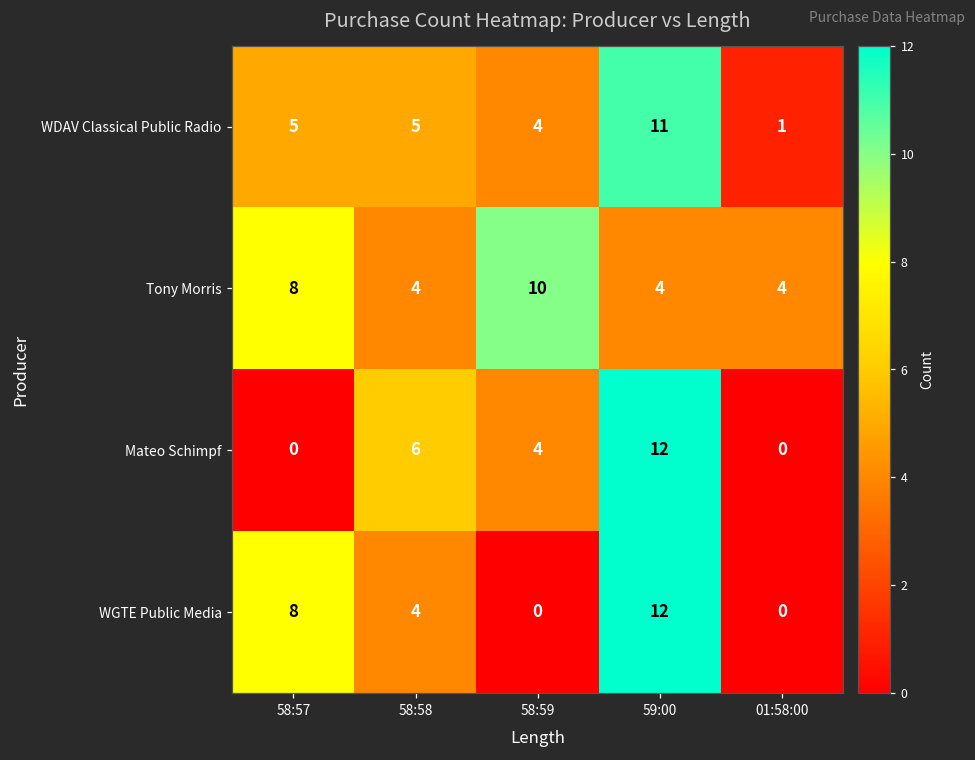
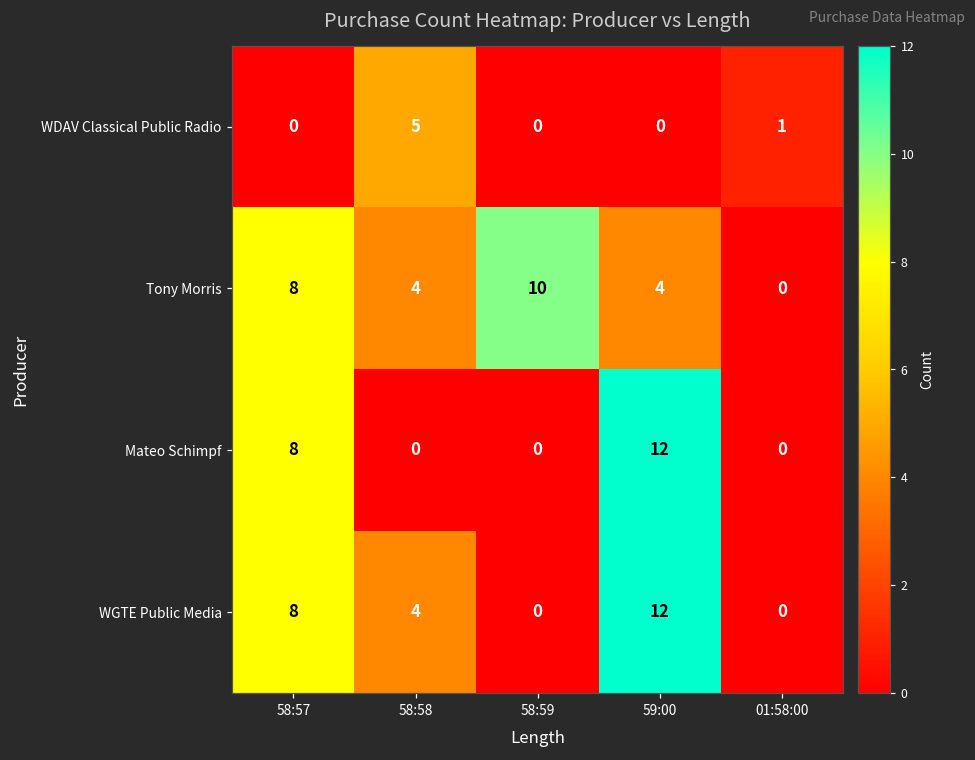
WDAV Classical Public Radio, 58:57: 5 -> 0
WDAV Classical Public Radio, 58:59: 4 -> 0
WDAV Classical Public Radio, 59:00: 11 -> 0
Tony Morris, 01:58:00: 4 -> 0
Mateo Schimpf, 58:57: 0 -> 8
Mateo Schimpf, 58:58: 6 -> 0
Mateo Schimpf, 58:59: 4 -> 0
